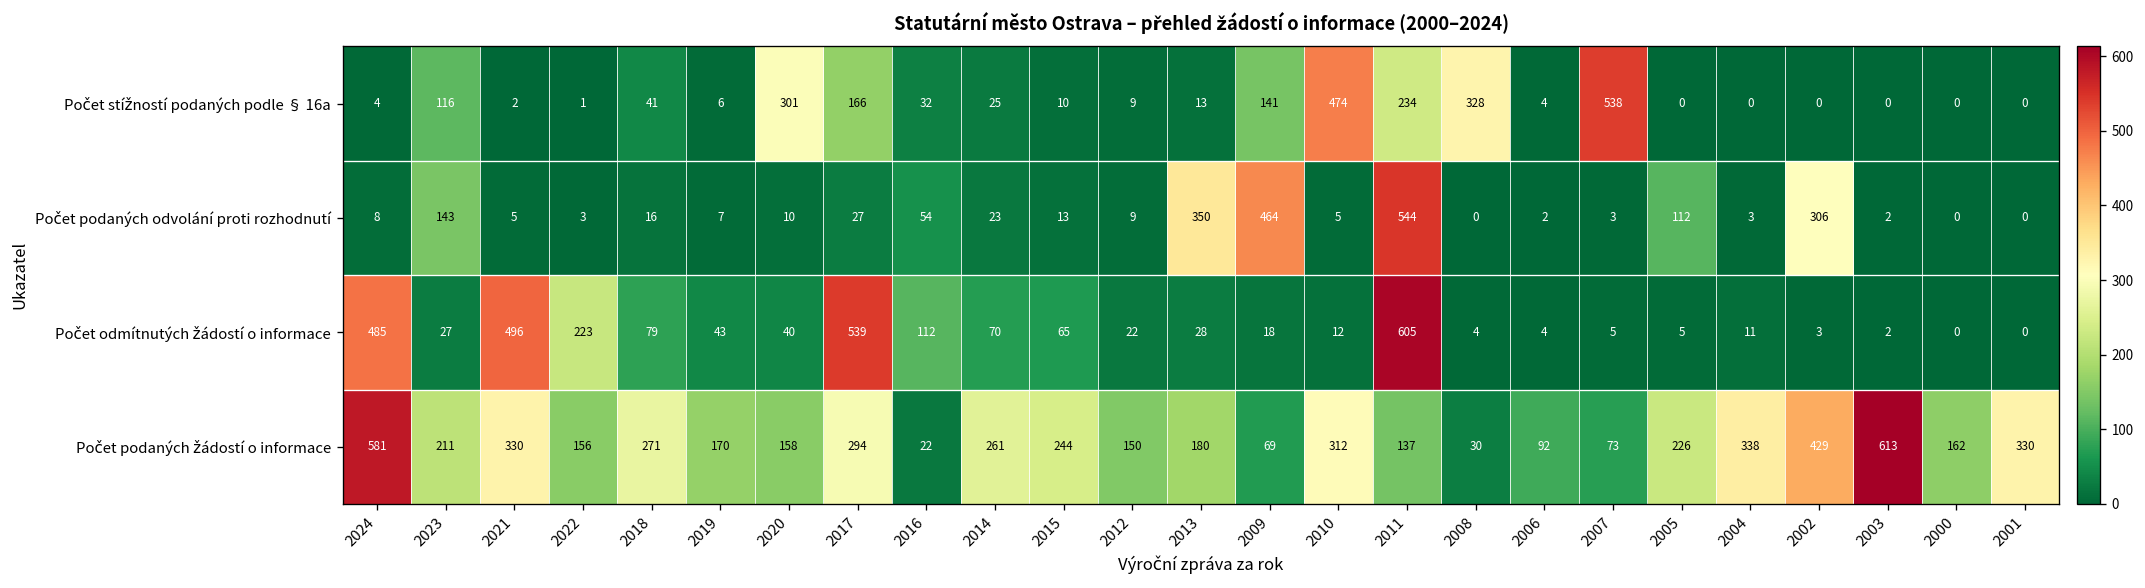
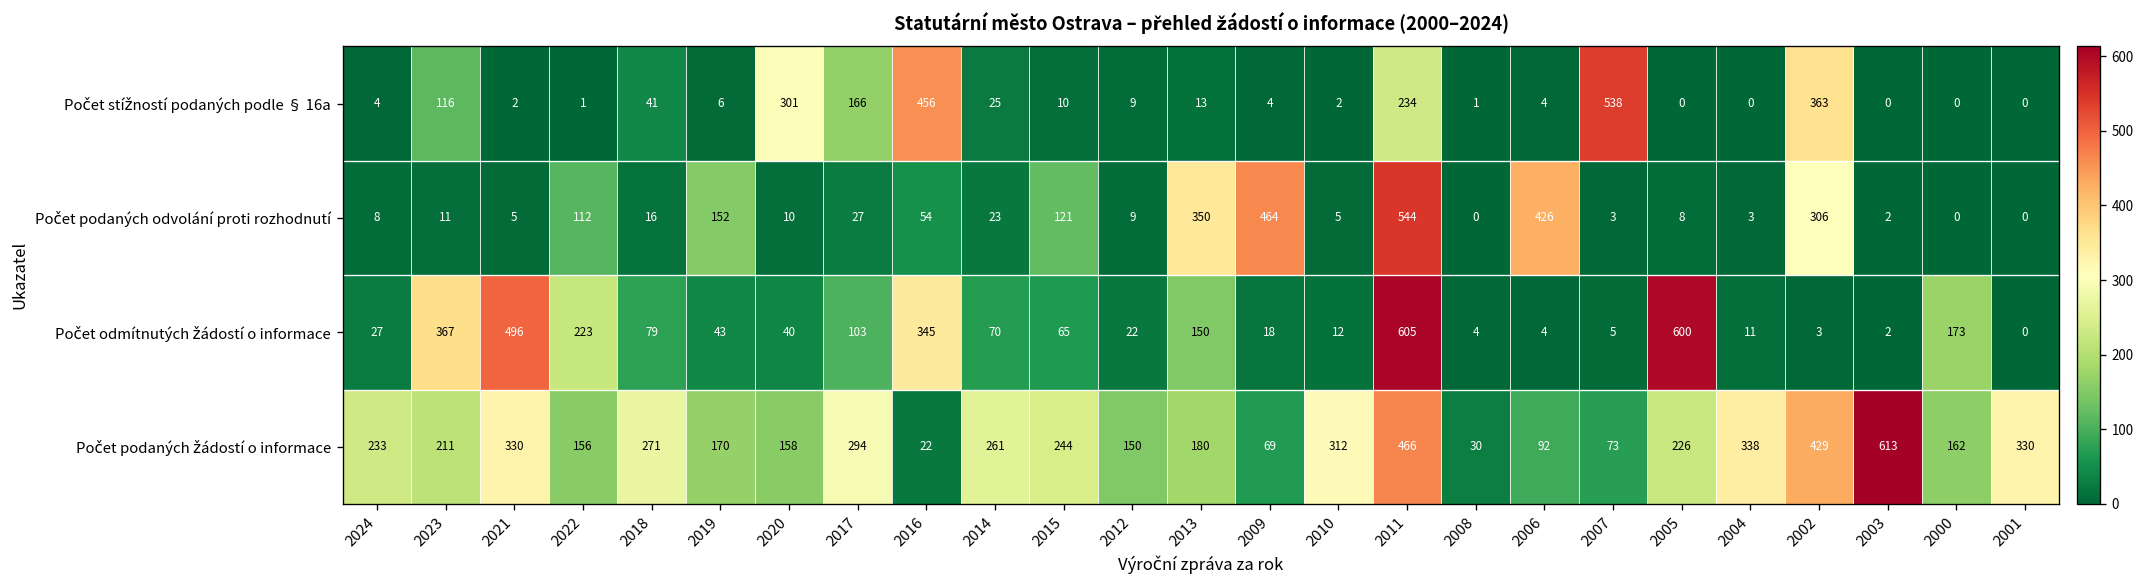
Počet stížností podaných podle § 16a, 2016: 32 -> 456
Počet stížností podaných podle § 16a, 2009: 141 -> 4
Počet stížností podaných podle § 16a, 2010: 474 -> 2
Počet stížností podaných podle § 16a, 2008: 328 -> 1
Počet stížností podaných podle § 16a, 2002: 0 -> 363
Počet podaných odvolání proti rozhodnutí, 2023: 143 -> 11
Počet podaných odvolání proti rozhodnutí, 2022: 3 -> 112
Počet podaných odvolání proti rozhodnutí, 2019: 7 -> 152
Počet podaných odvolání proti rozhodnutí, 2015: 13 -> 121
Počet podaných odvolání proti rozhodnutí, 2006: 2 -> 426
Počet podaných odvolání proti rozhodnutí, 2005: 112 -> 8
Počet odmítnutých žádostí o informace, 2024: 485 -> 27
Počet odmítnutých žádostí o informace, 2023: 27 -> 367
Počet odmítnutých žádostí o informace, 2017: 539 -> 103
Počet odmítnutých žádostí o informace, 2016: 112 -> 345
Počet odmítnutých žádostí o informace, 2013: 28 -> 150
Počet odmítnutých žádostí o informace, 2005: 5 -> 600
Počet odmítnutých žádostí o informace, 2000: 0 -> 173
Počet podaných žádostí o informace, 2024: 581 -> 233
Počet podaných žádostí o informace, 2011: 137 -> 466
